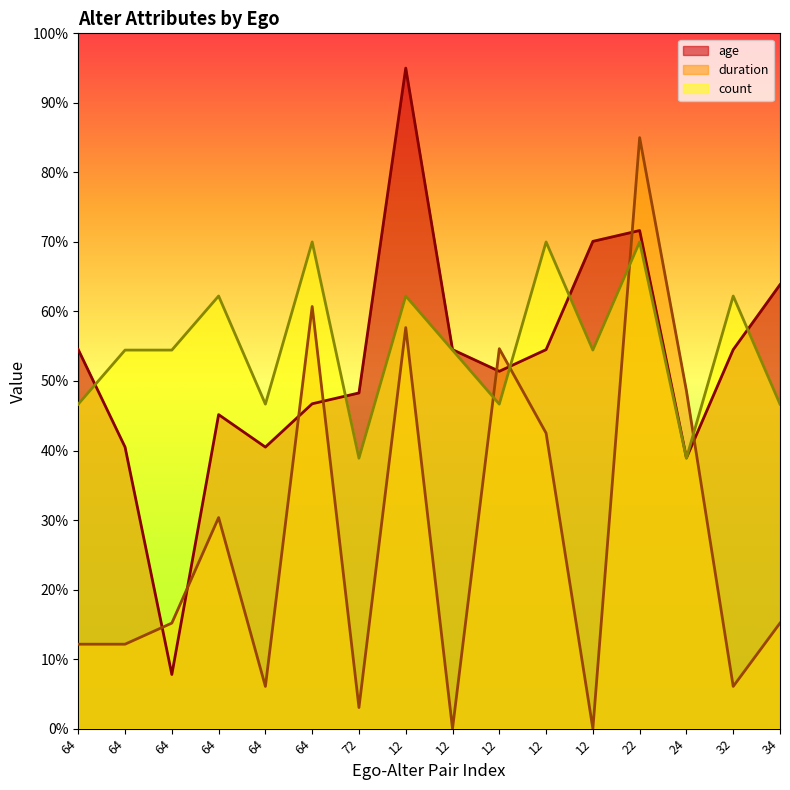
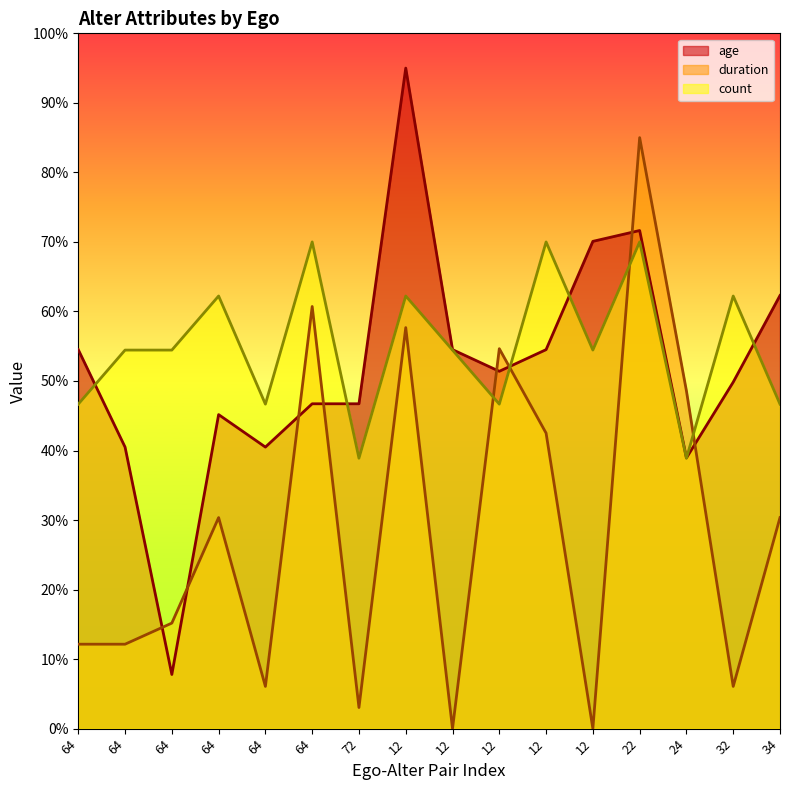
age, 72: 48% -> 47%
age, 32: 55% -> 50%
age, 34: 64% -> 62%
duration, 34: 15% -> 30%
